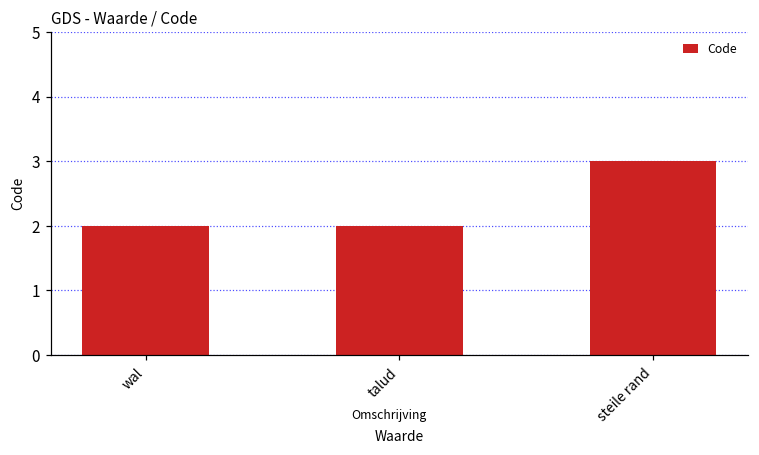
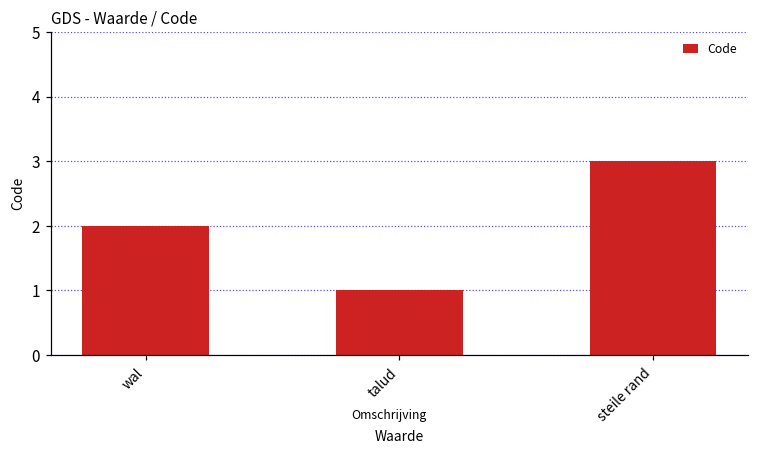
talud: 2 -> 1
